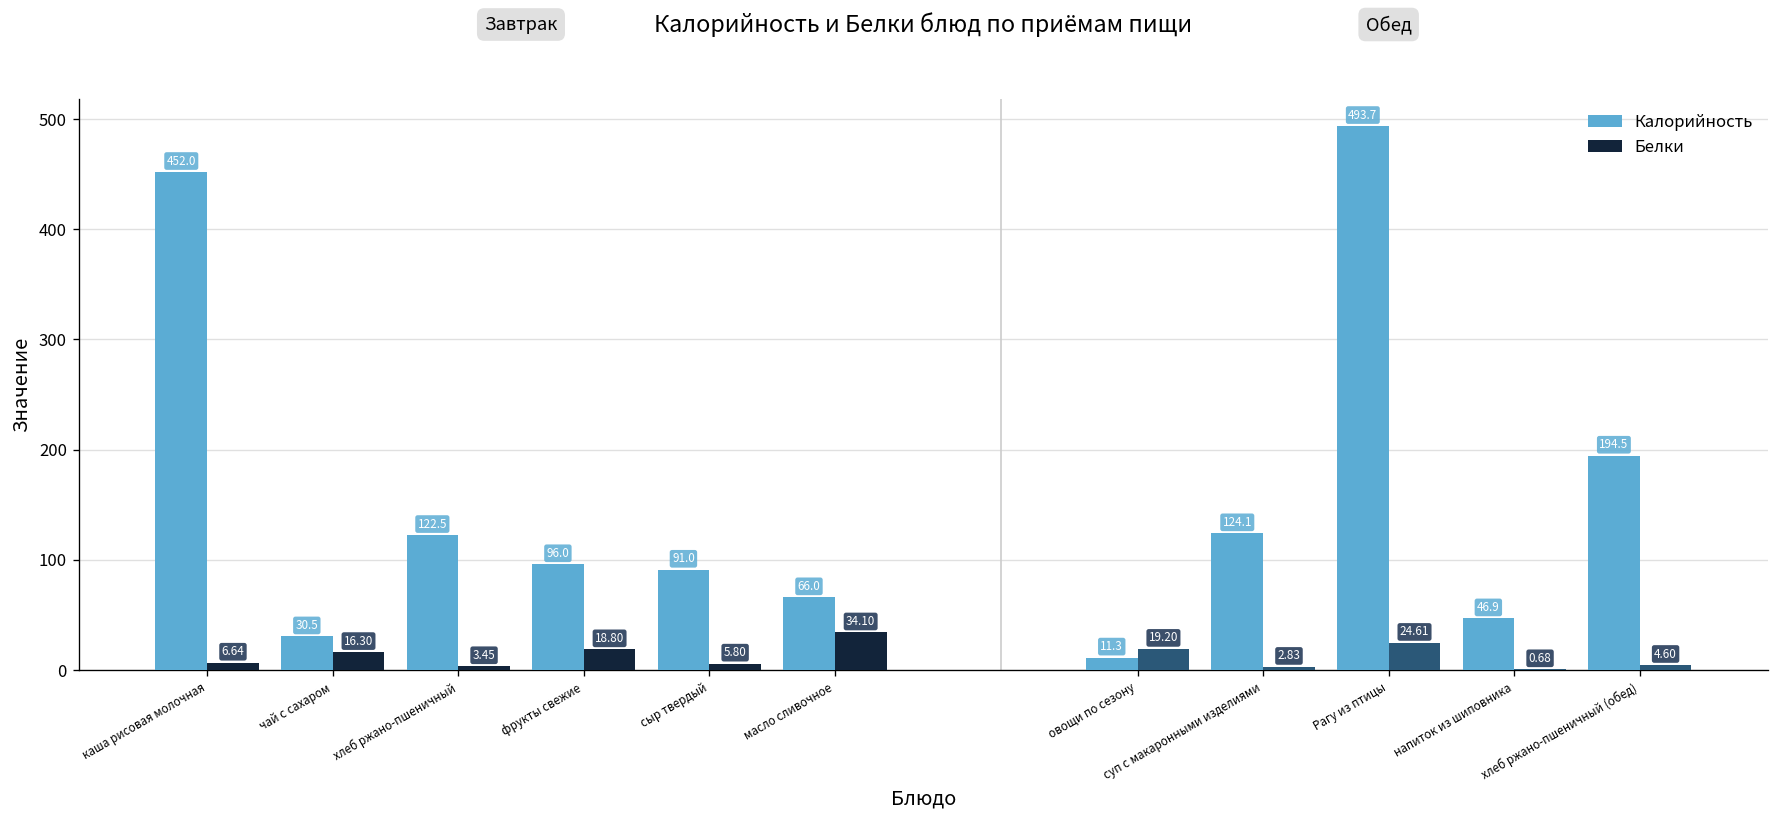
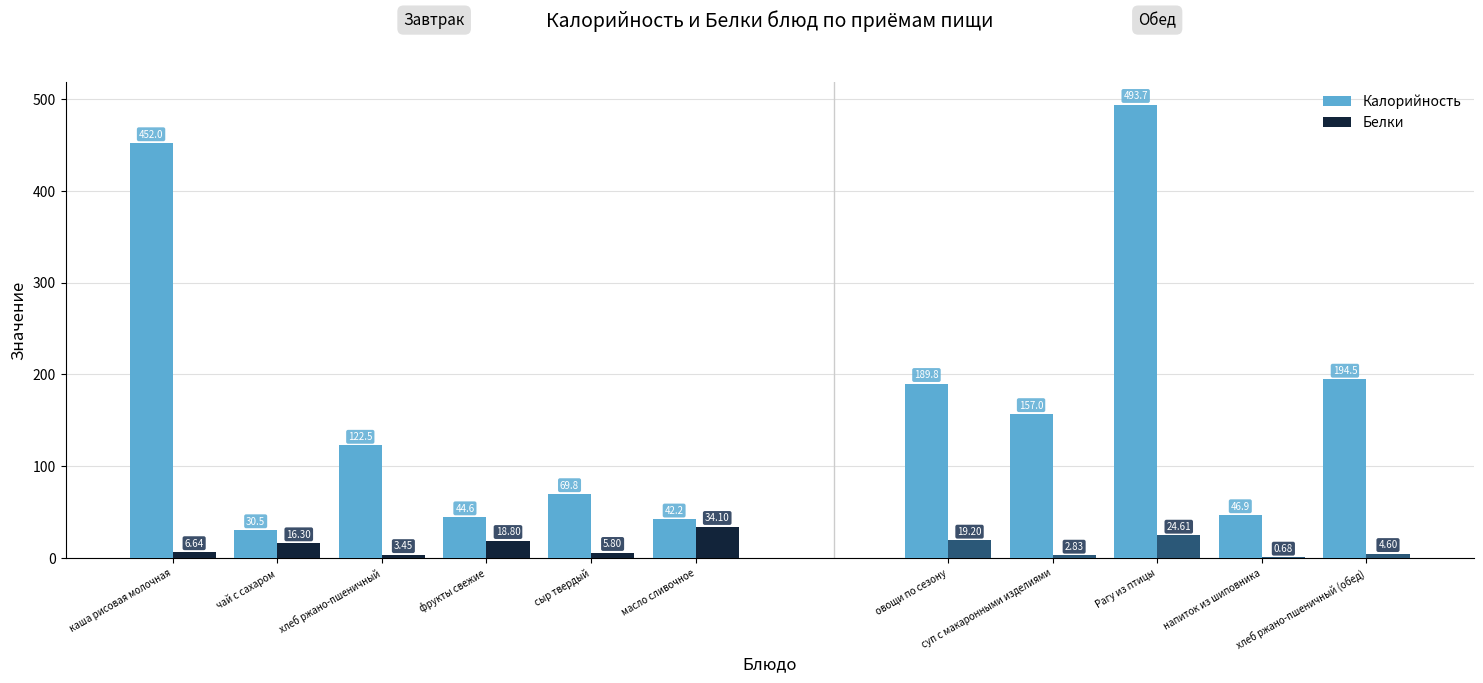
Калорийность, фрукты свежие: 96.0 -> 44.6
Калорийность, сыр твердый: 91.0 -> 69.8
Калорийность, масло сливочное: 66.0 -> 42.2
Калорийность, овощи по сезону: 11.3 -> 189.8
Калорийность, суп с макаронными изделиями: 124.1 -> 157.0
